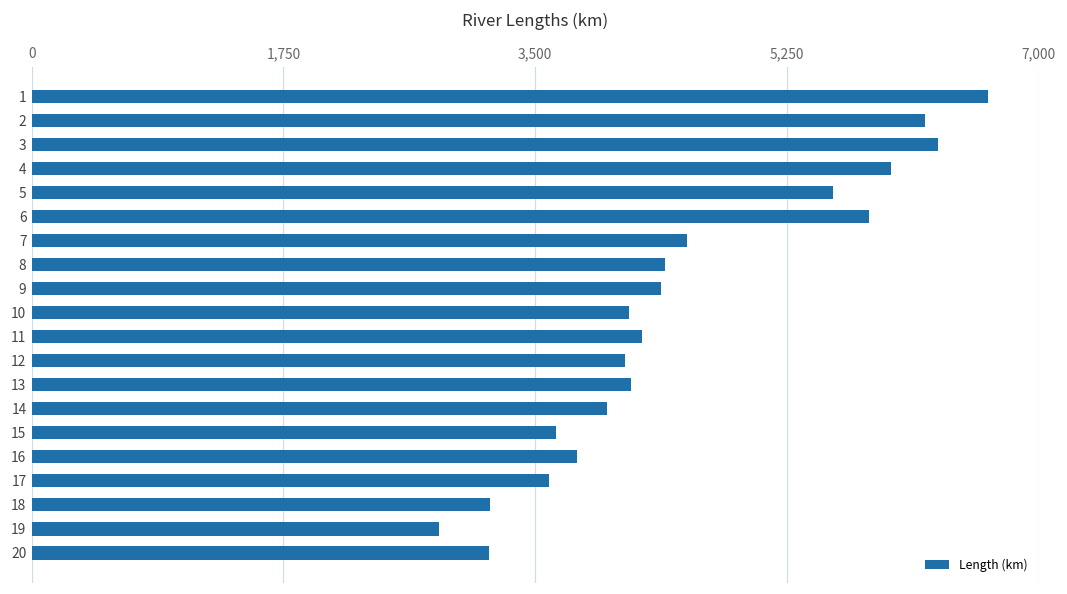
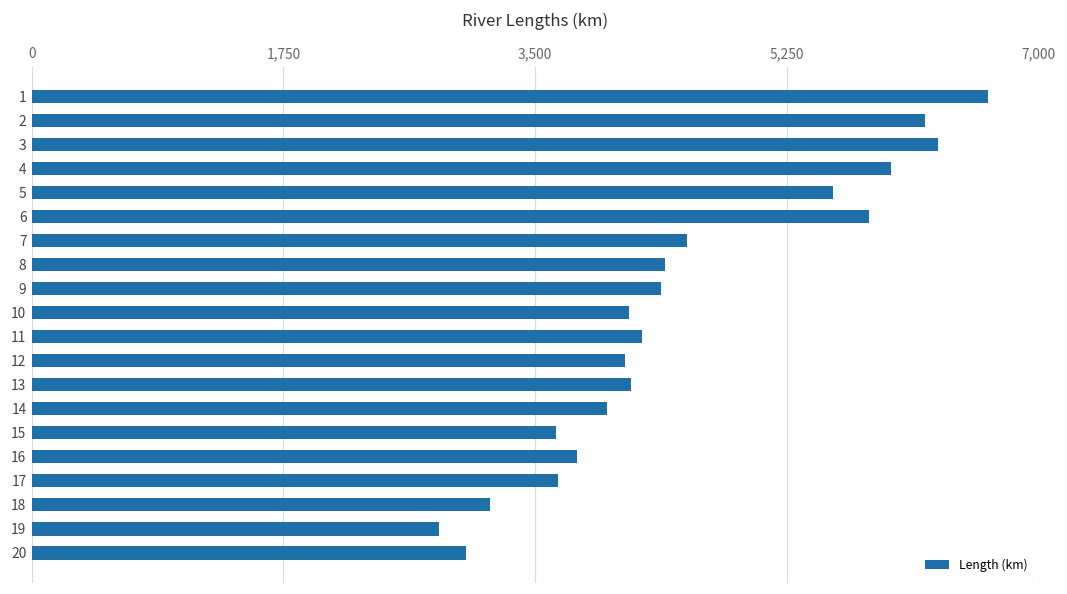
17: 3,600 -> 3,660
20: 3,180 -> 3,020
